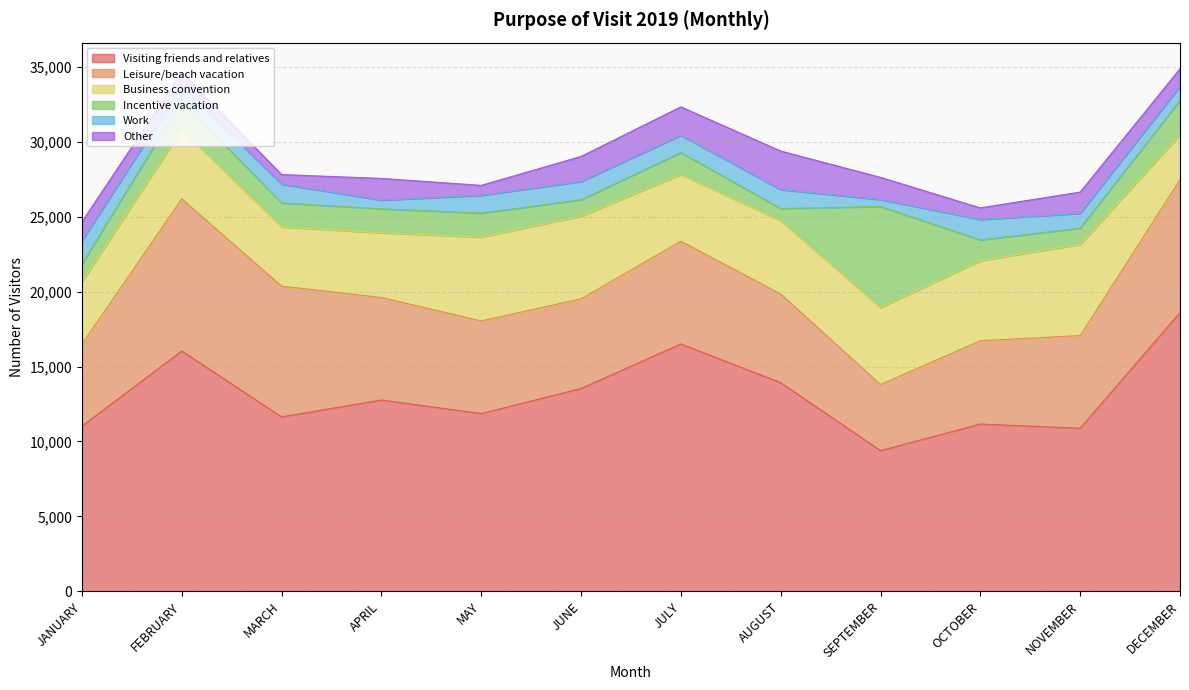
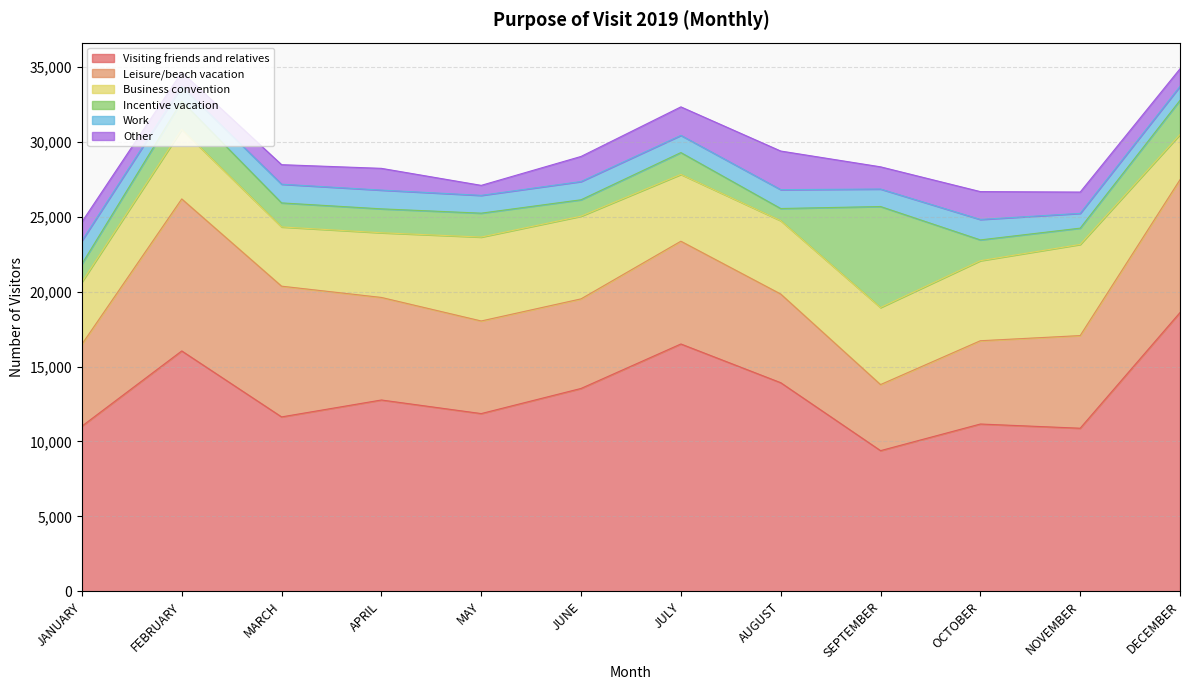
Other, MARCH: 600 -> 1,300
Work, APRIL: 600 -> 1,300
Work, SEPTEMBER: 500 -> 1,200
Other, OCTOBER: 800 -> 1,900
